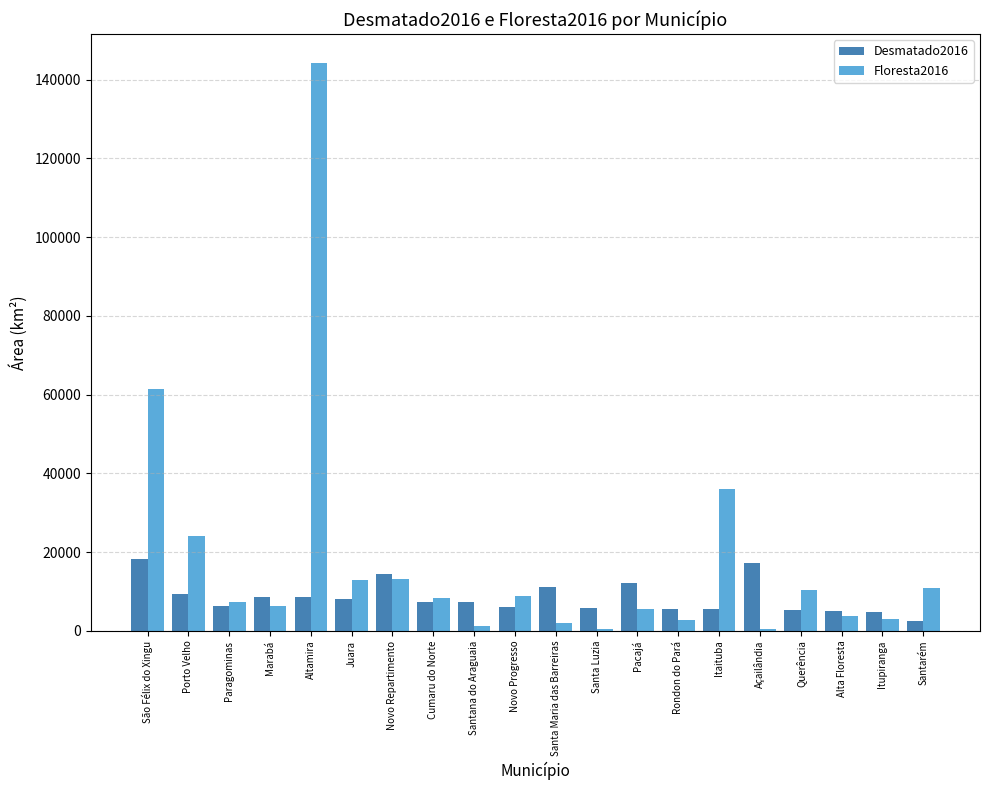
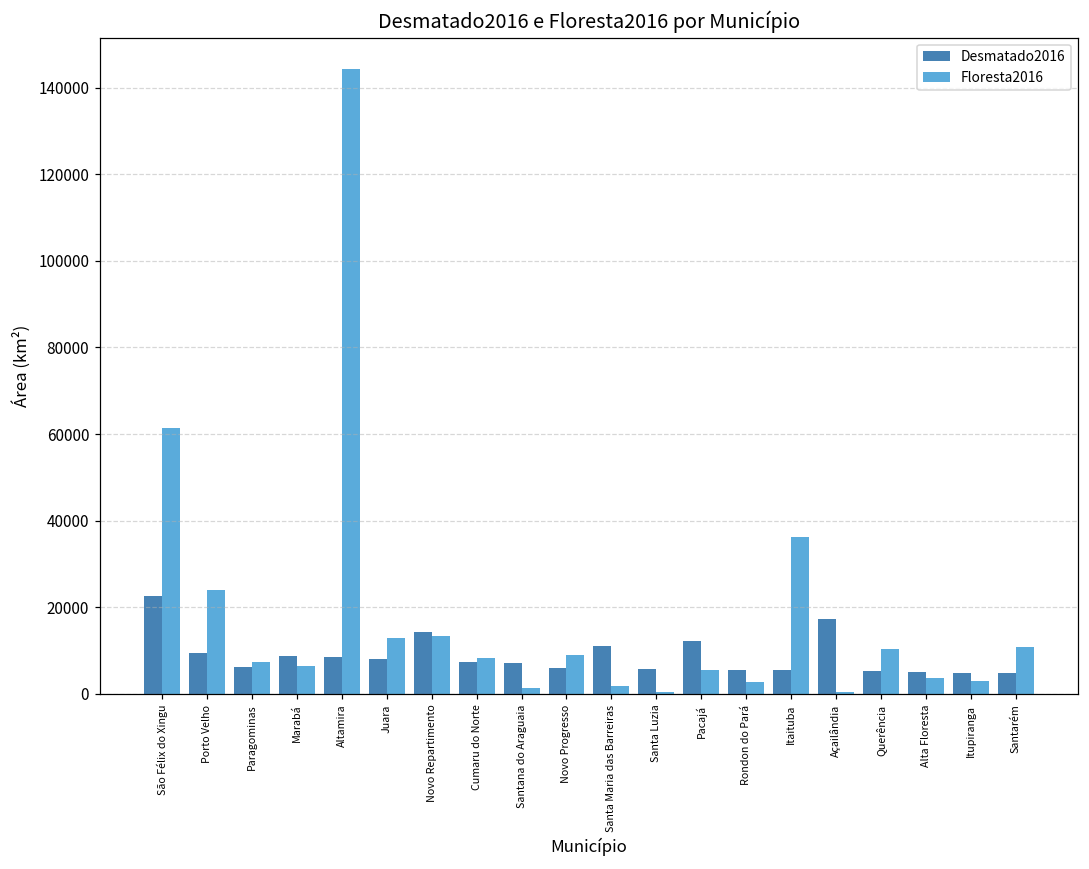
Desmatado2016, São Félix do Xingu: 18000 -> 23000
Desmatado2016, Santarém: 2000 -> 5000
